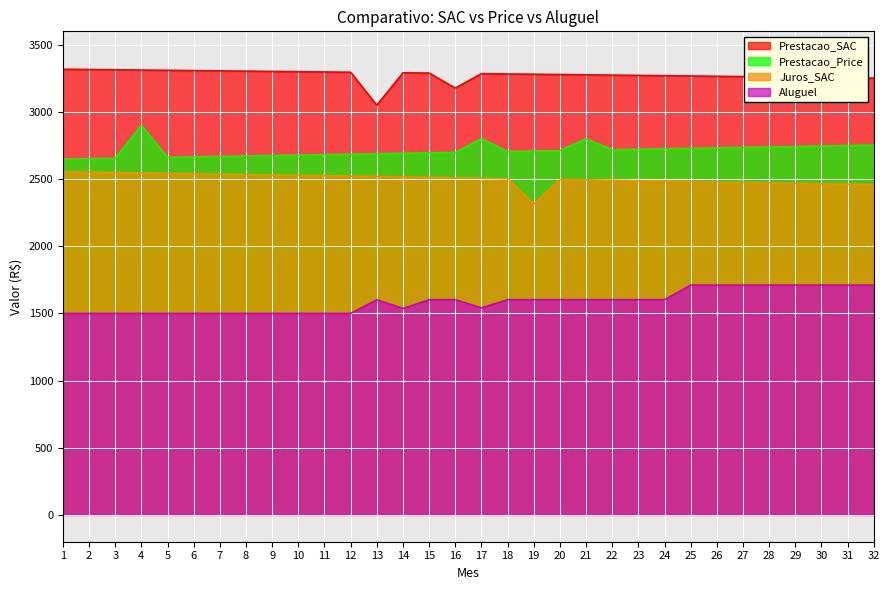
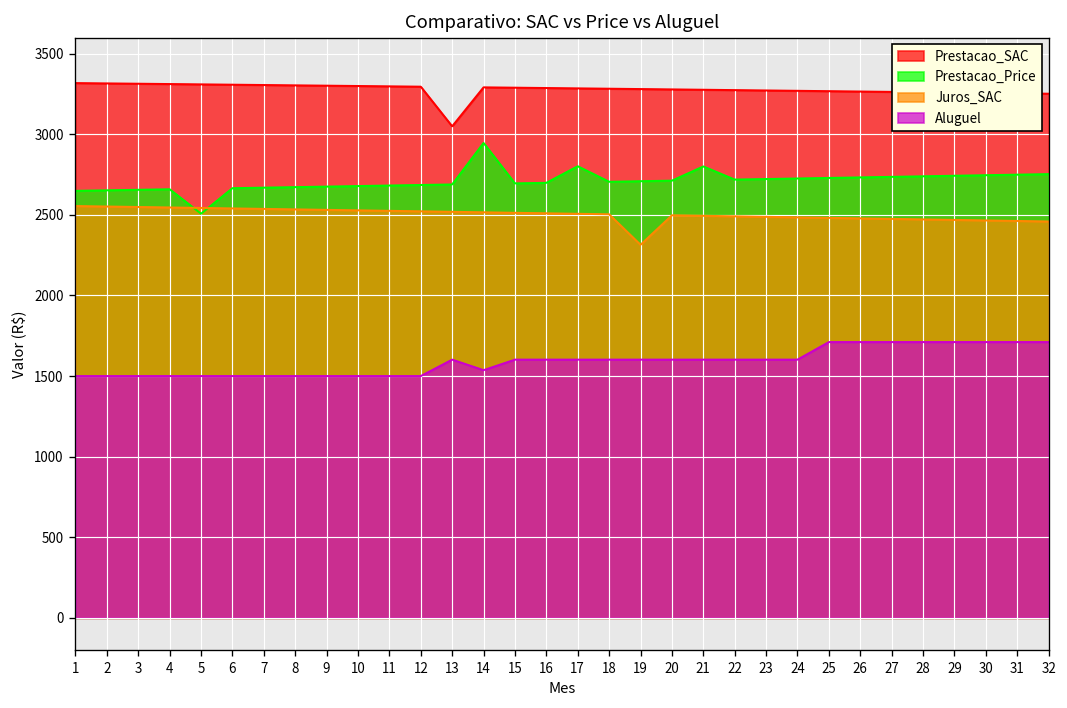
Prestacao_Price, 4: 2900 -> 2660
Prestacao_Price, 5: 2660 -> 2510
Prestacao_Price, 14: 2690 -> 2950
Prestacao_SAC, 16: 3180 -> 3290
Aluguel, 17: 1540 -> 1600
